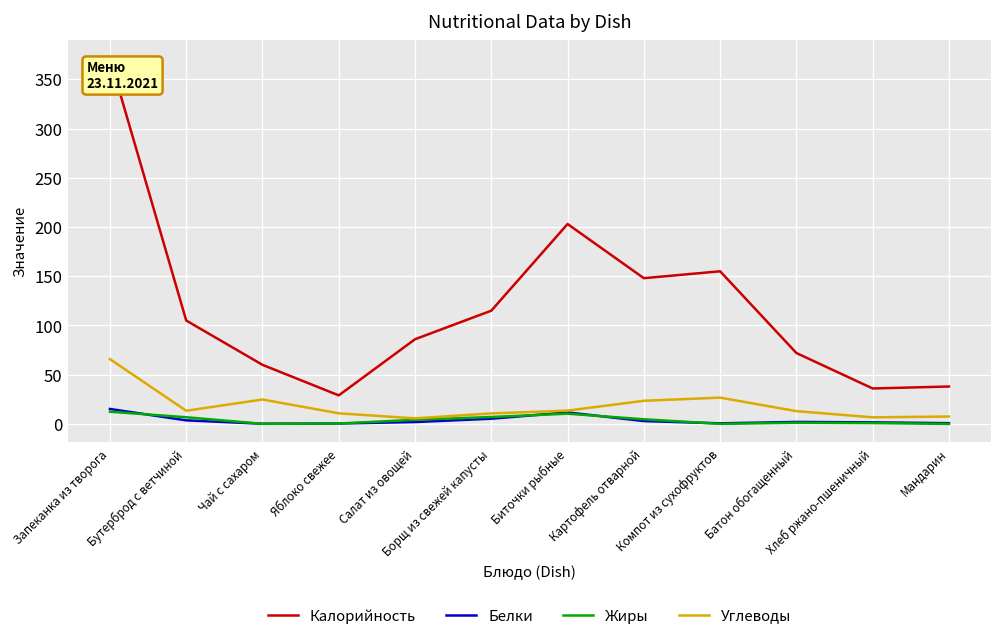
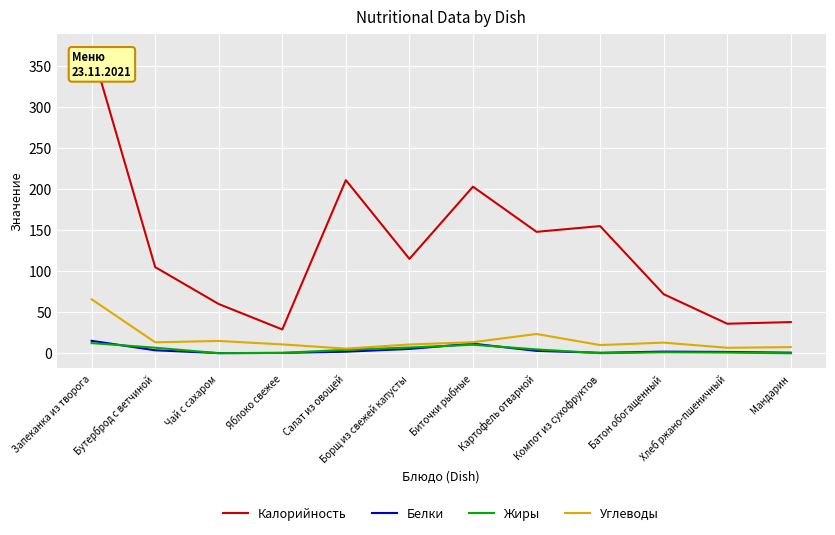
Углеводы, Чай с сахаром: 25 -> 15
Калорийность, Салат из овощей: 90 -> 210
Углеводы, Компот из сухофруктов: 30 -> 10
